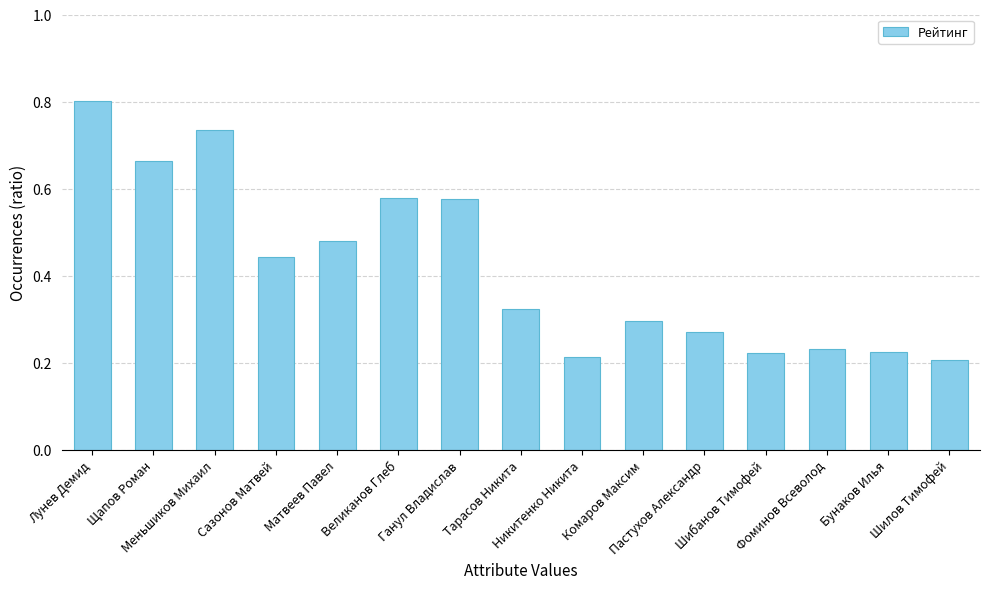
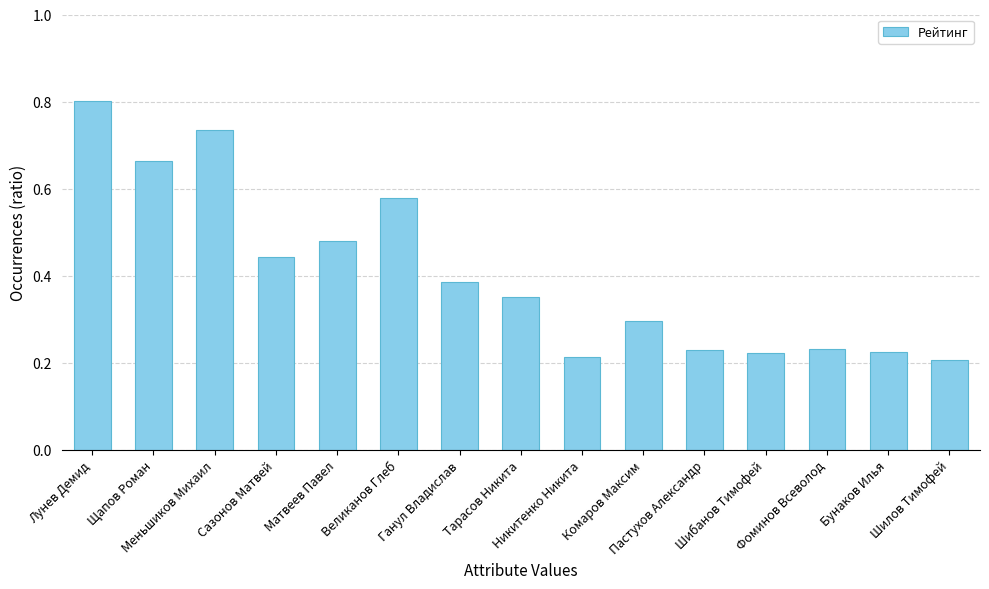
Ганул Владислав: 0.58 -> 0.39
Тарасов Никита: 0.32 -> 0.35
Пастухов Александр: 0.27 -> 0.23
